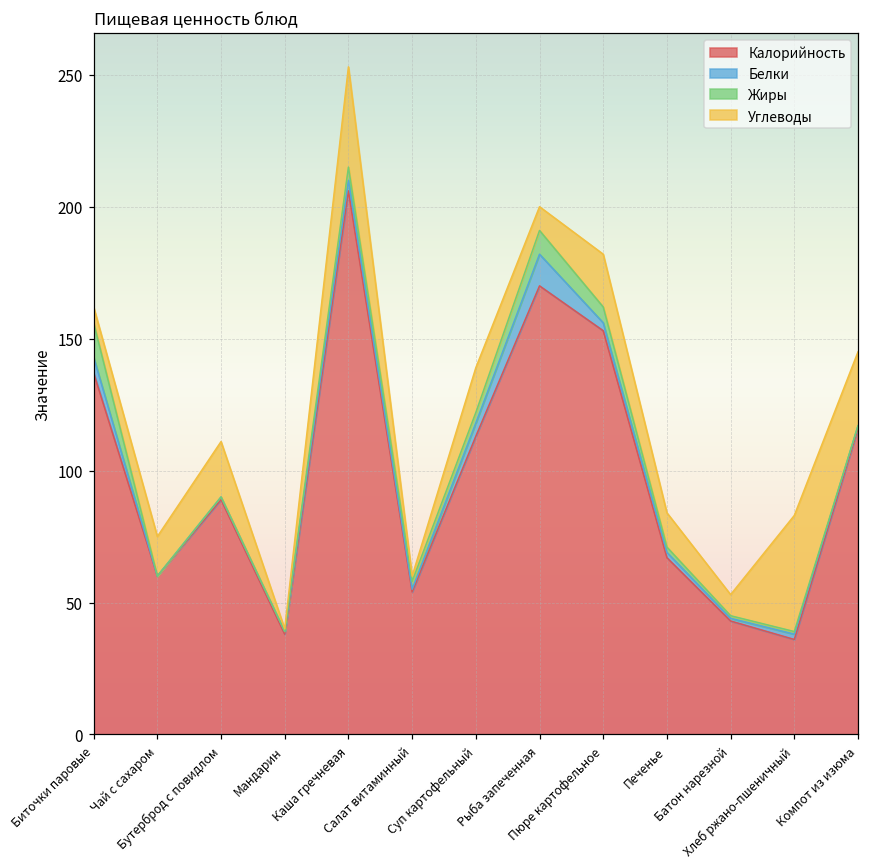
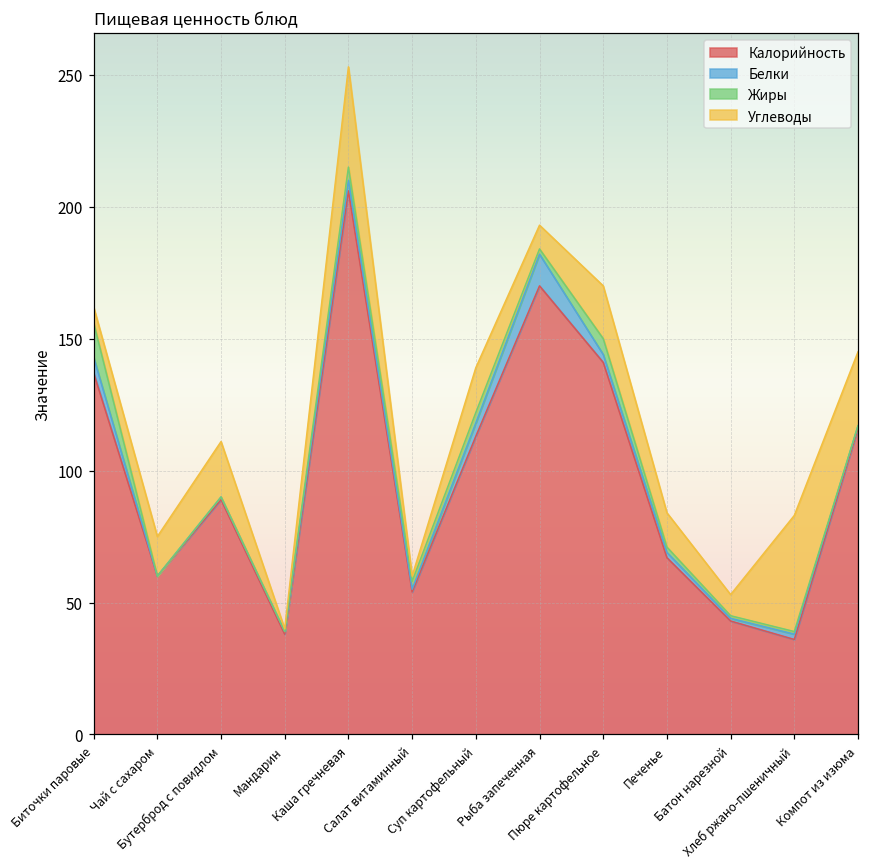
Жиры, Рыба запеченная: 9 -> 2
Калорийность, Пюре картофельное: 153 -> 141
